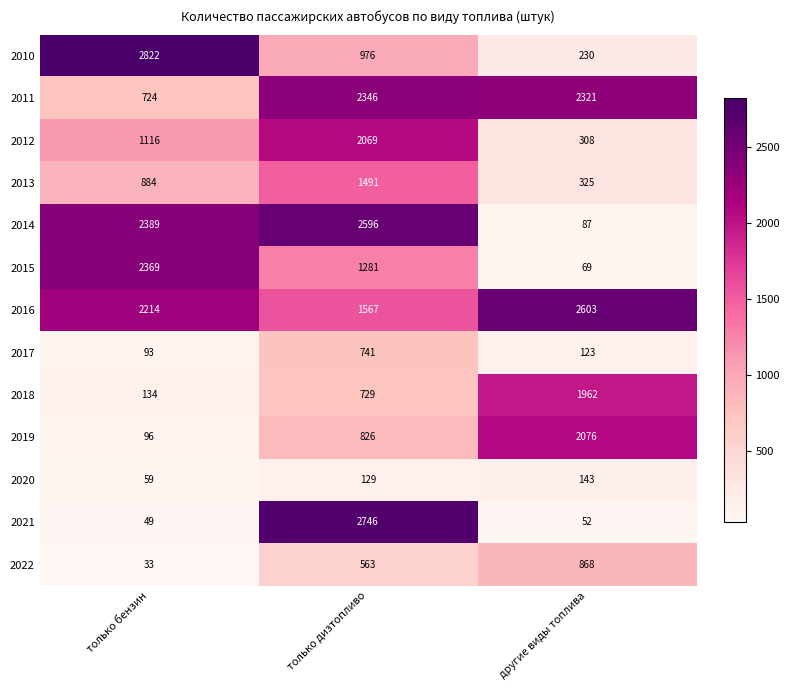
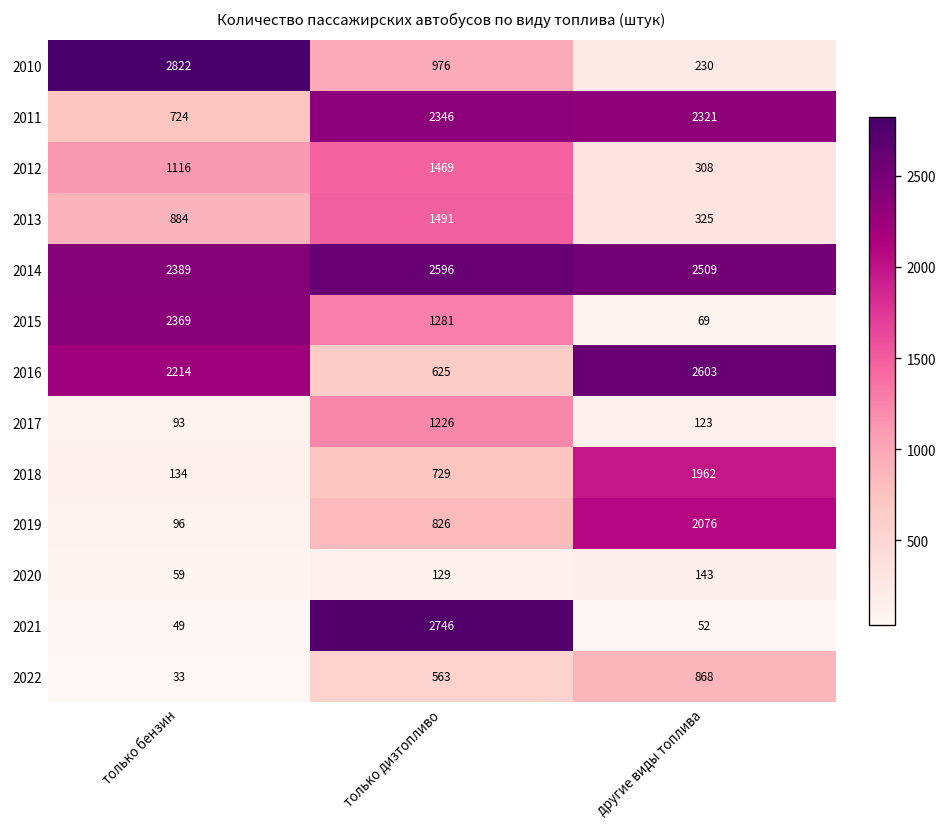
2012, только дизтопливо: 2069 -> 1469
2014, другие виды топлива: 87 -> 2509
2016, только дизтопливо: 1567 -> 625
2017, только дизтопливо: 741 -> 1226
